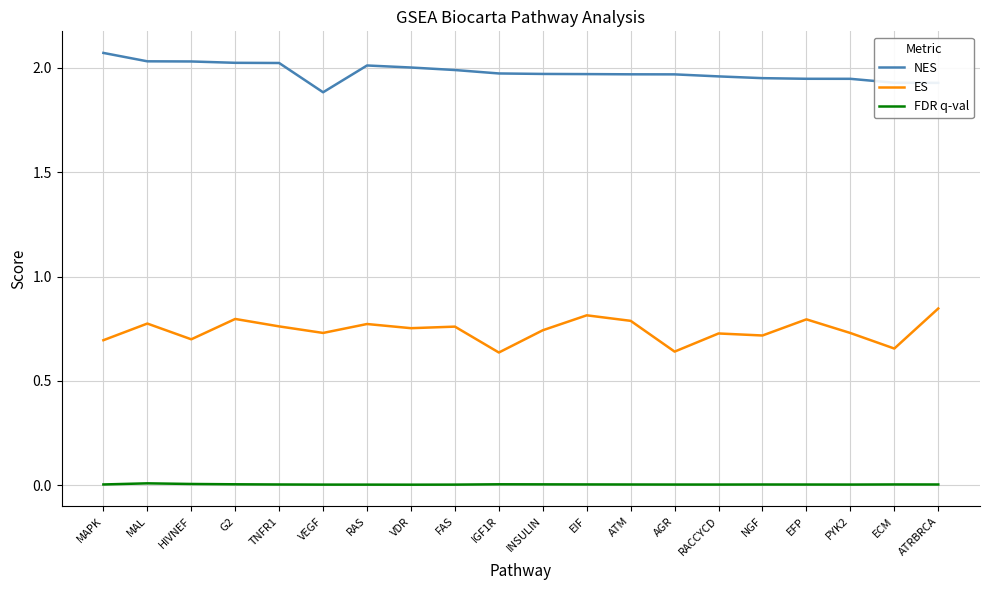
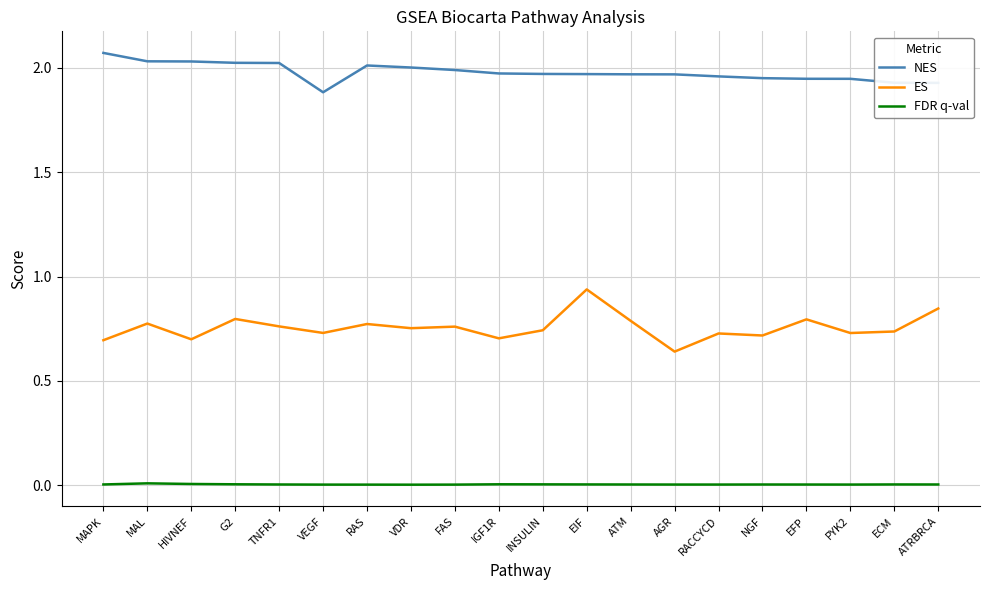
ES, IGF1R: 0.64 -> 0.70
ES, EIF: 0.81 -> 0.94
ES, ECM: 0.66 -> 0.74
